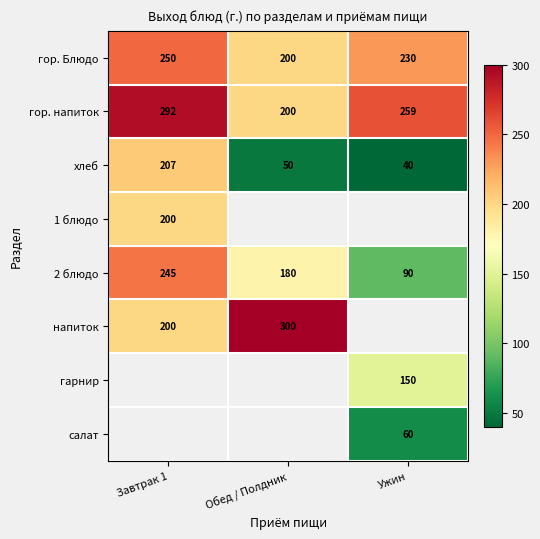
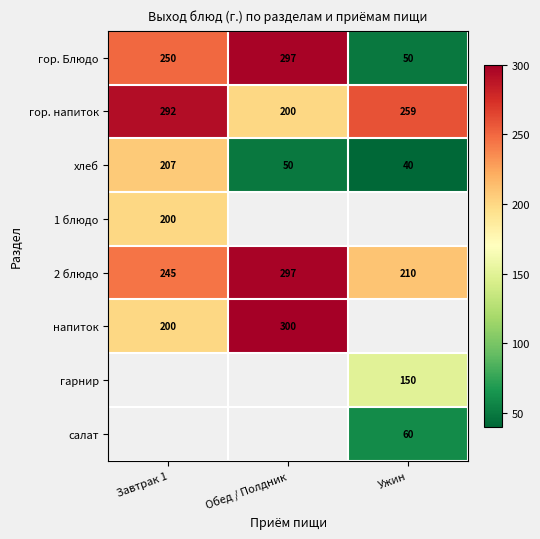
гор. Блюдо, Обед / Полдник: 200 -> 297
гор. Блюдо, Ужин: 230 -> 50
2 блюдо, Обед / Полдник: 180 -> 297
2 блюдо, Ужин: 90 -> 210
